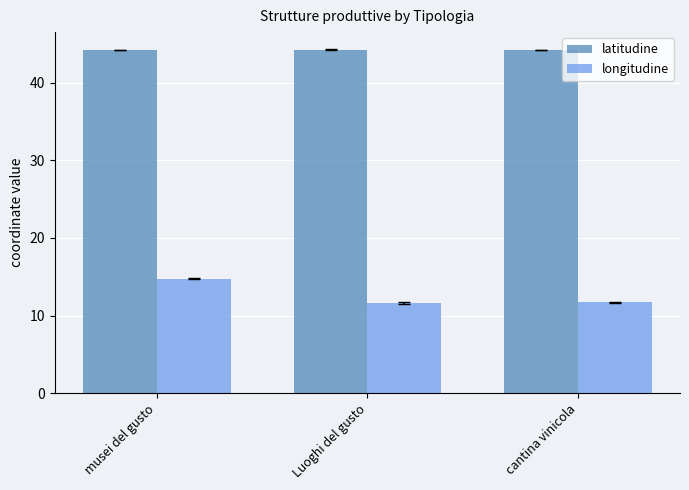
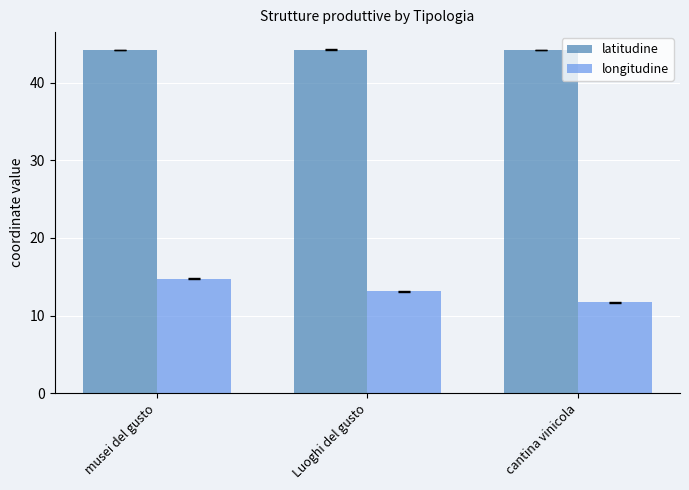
longitudine, Luoghi del gusto: 12 -> 13
